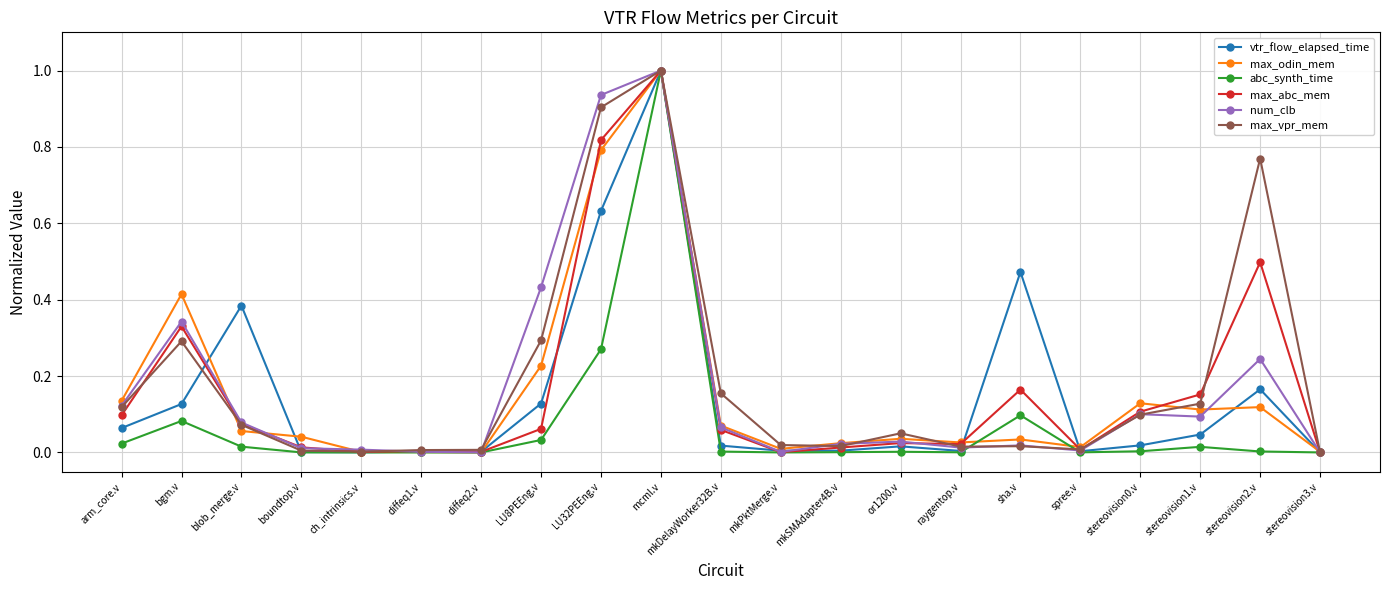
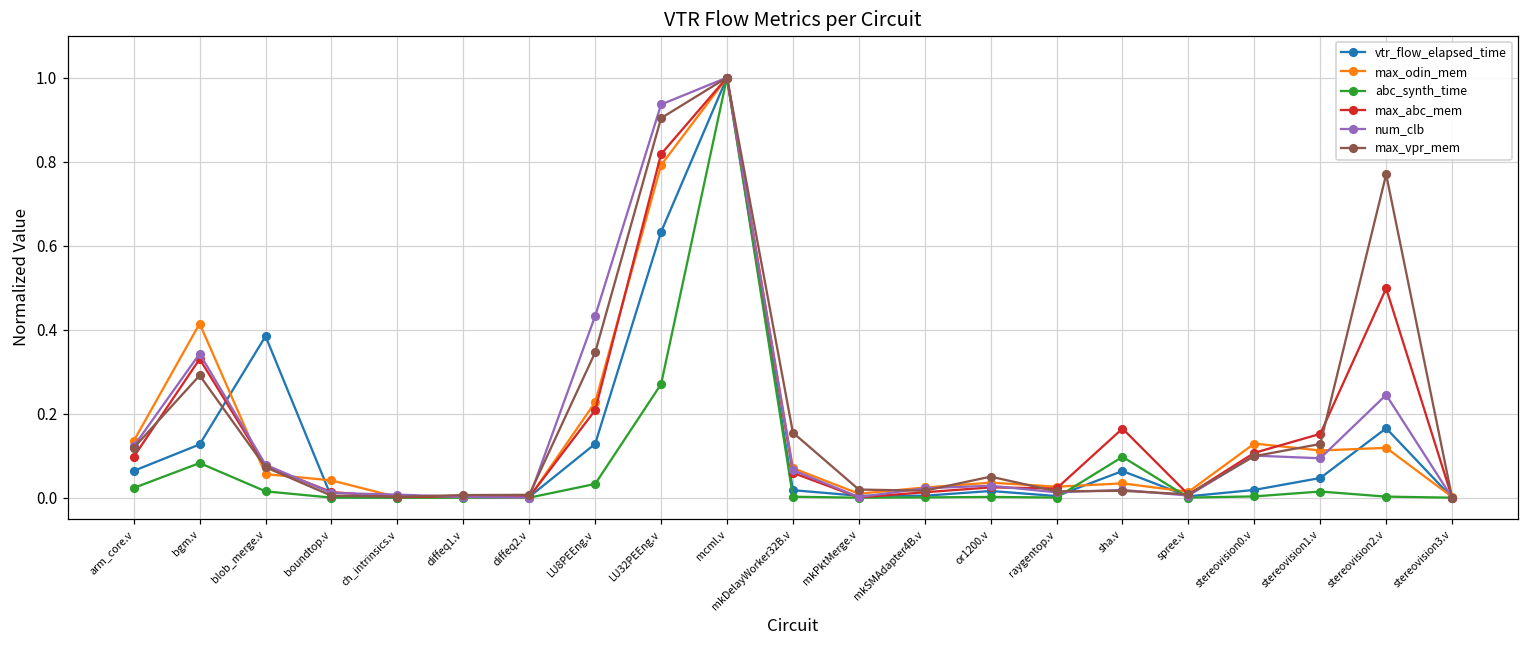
max_abc_mem, LU8PEEng.v: 0.06 -> 0.21
max_vpr_mem, LU8PEEng.v: 0.29 -> 0.35
vtr_flow_elapsed_time, sha.v: 0.47 -> 0.06
